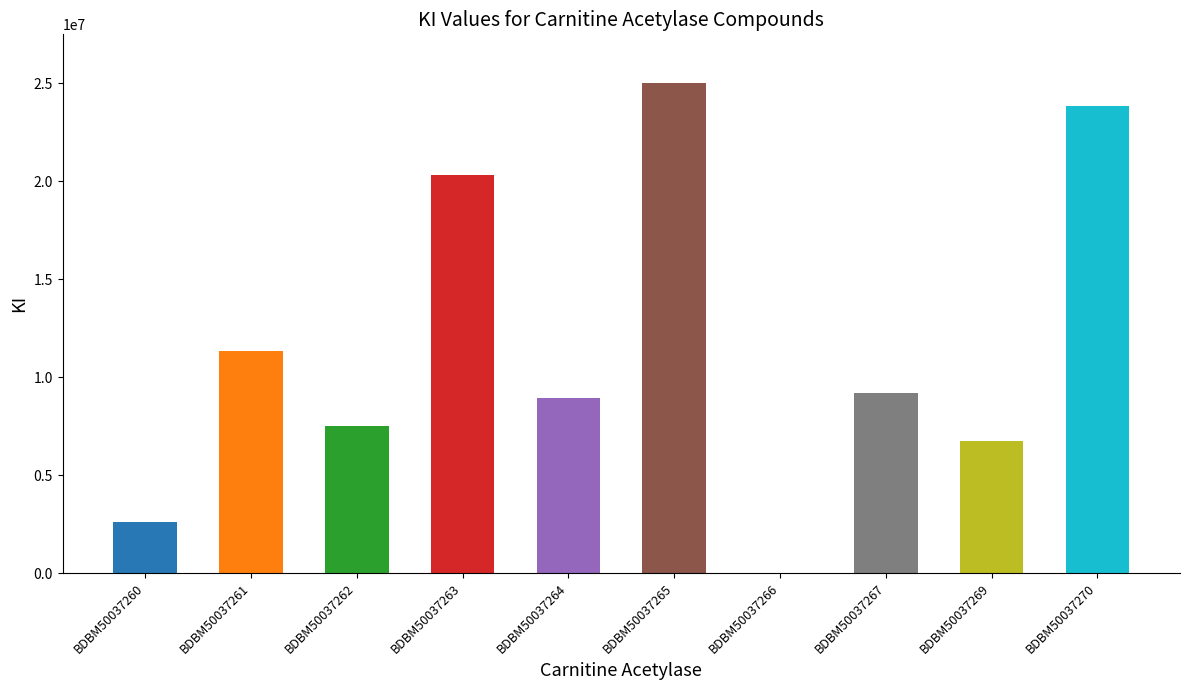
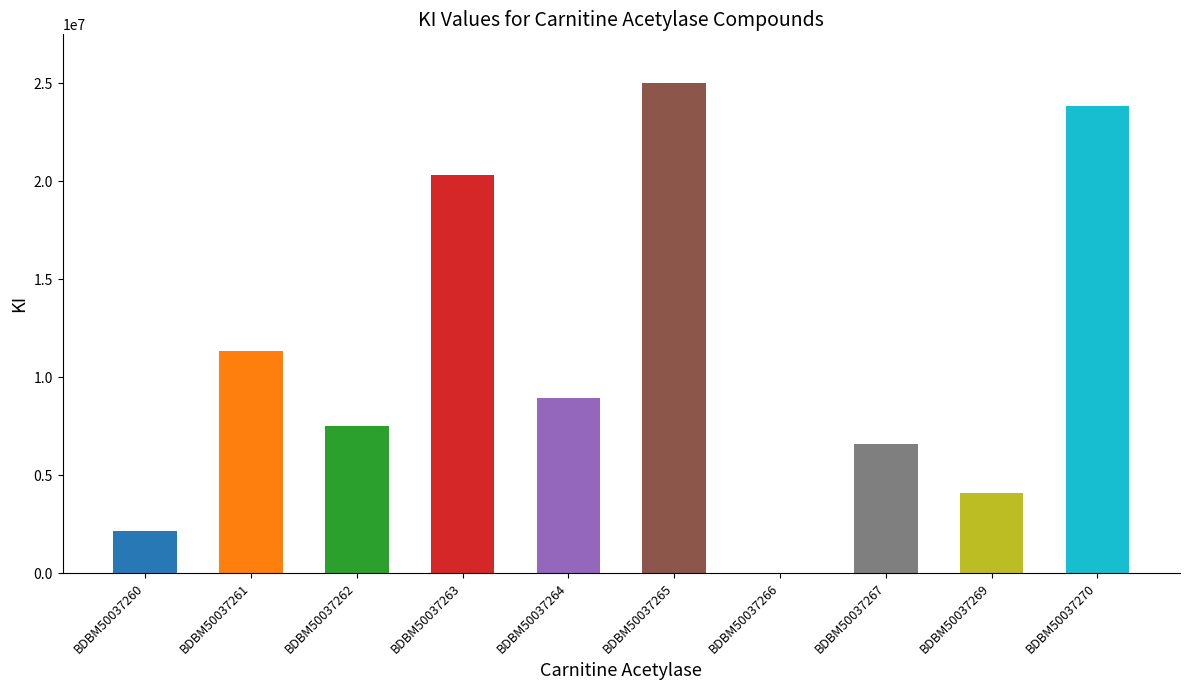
BDBM50037260: 2600000 -> 2100000
BDBM50037267: 9200000 -> 6600000
BDBM50037269: 6700000 -> 4100000
